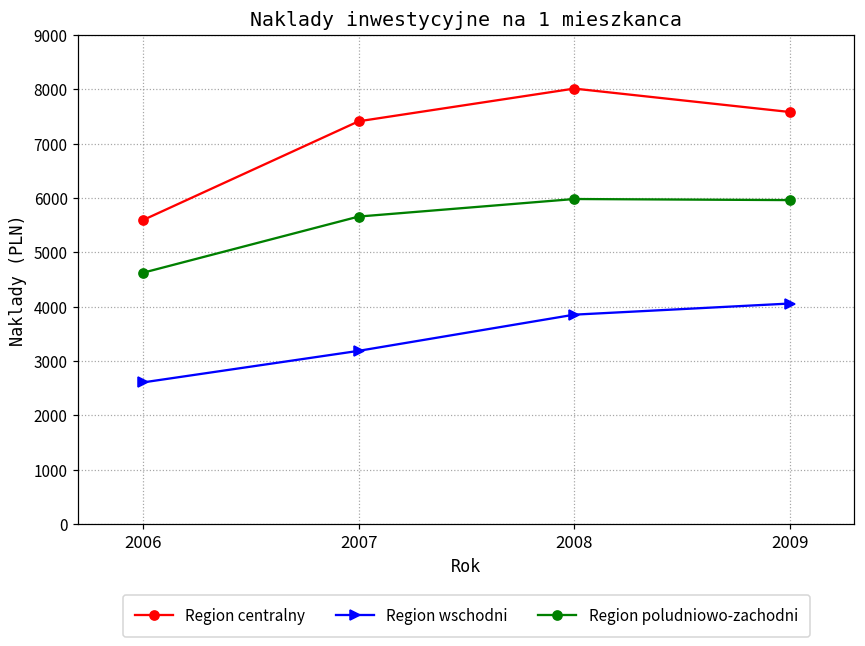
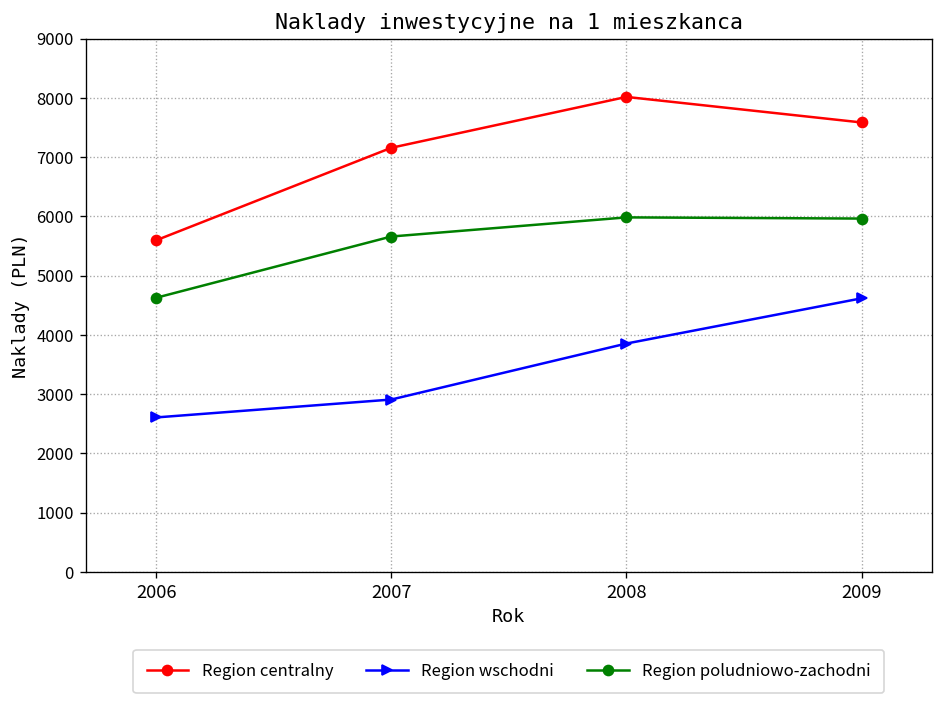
Region centralny, 2007: 7400 -> 7200
Region wschodni, 2007: 3200 -> 2900
Region wschodni, 2009: 4100 -> 4600
